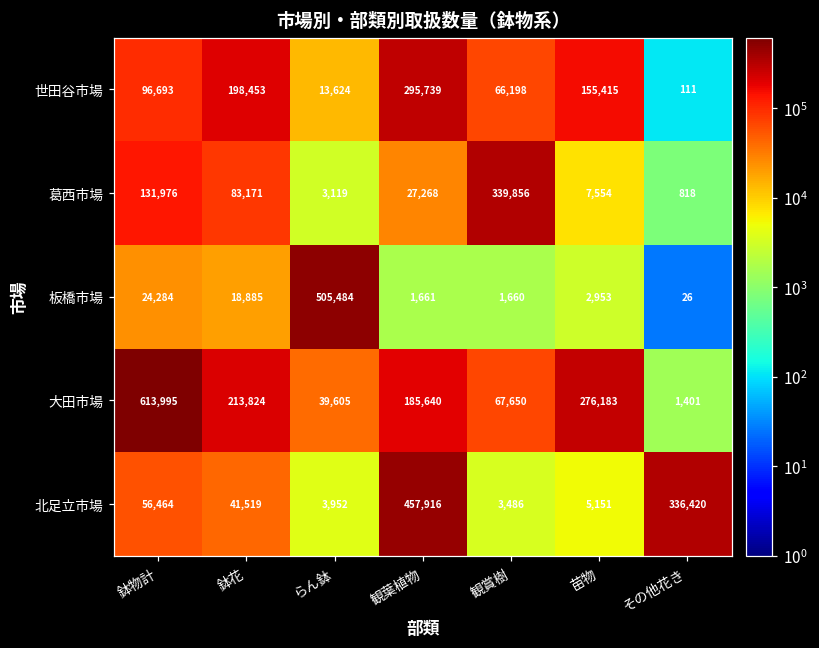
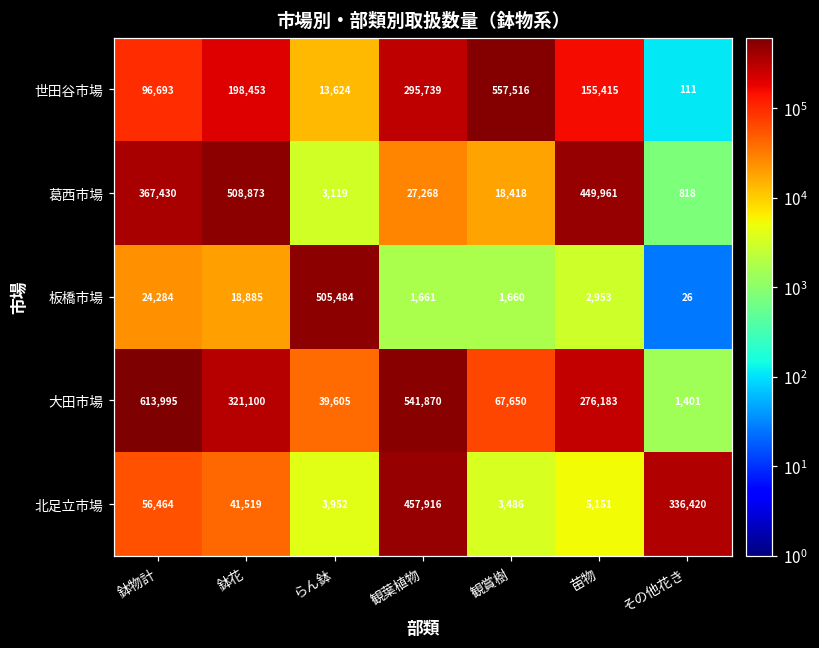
世田谷市場, 観賞樹: 66,198 -> 557,516
葛西市場, 鉢物計: 131,976 -> 367,430
葛西市場, 鉢花: 83,171 -> 508,873
葛西市場, 観賞樹: 339,856 -> 18,418
葛西市場, 苗物: 7,554 -> 449,961
大田市場, 鉢花: 213,824 -> 321,100
大田市場, 観葉植物: 185,640 -> 541,870
